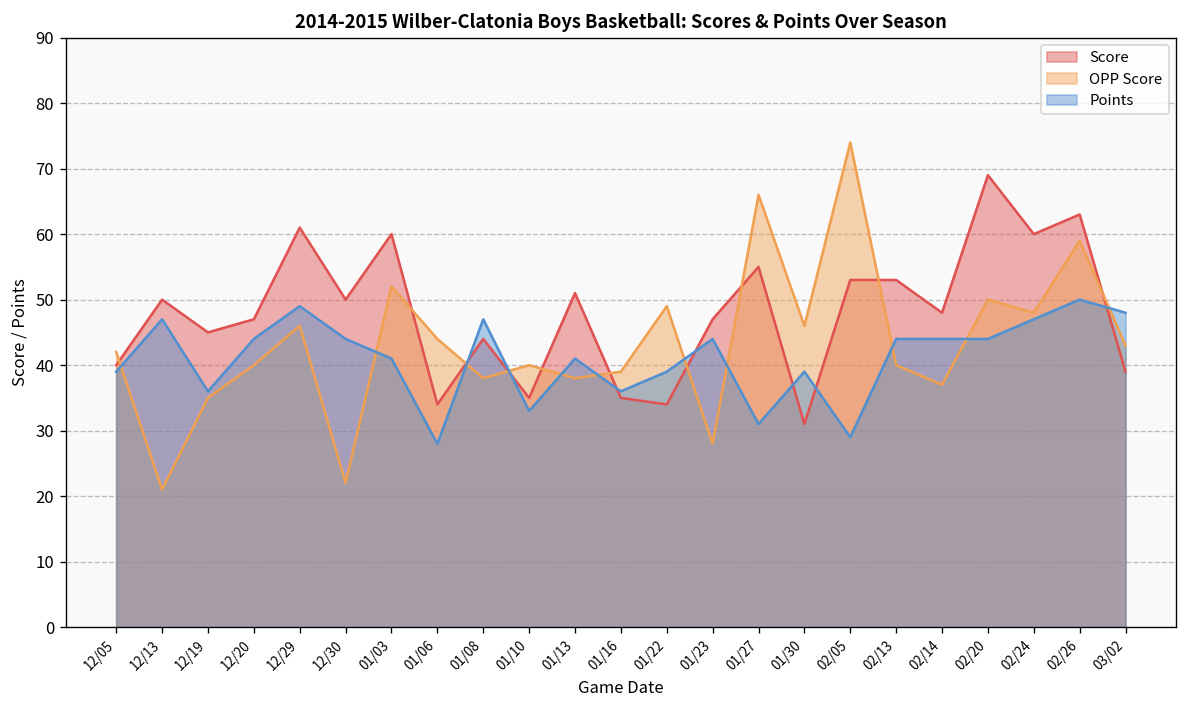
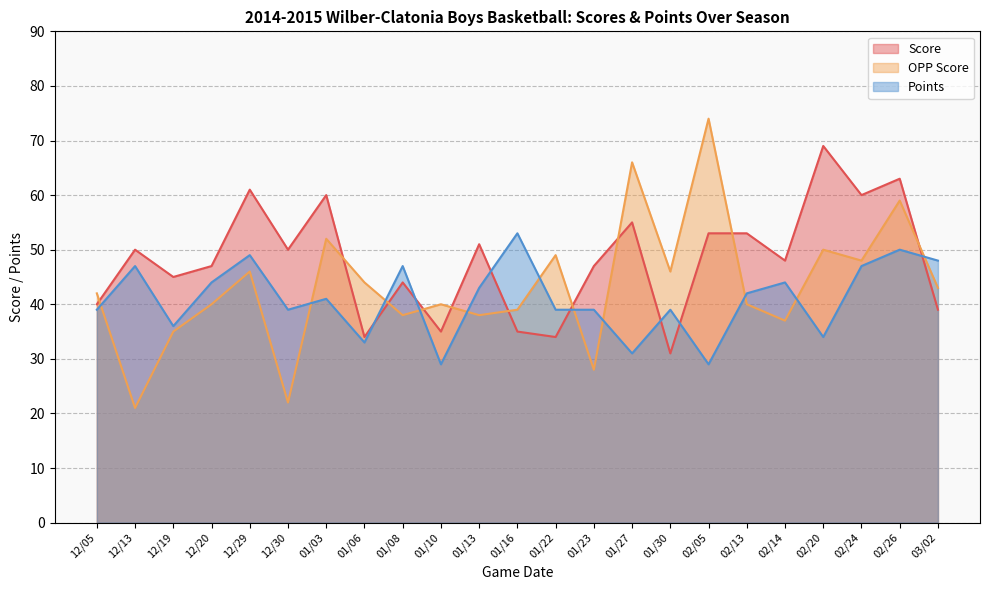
Points, 12/30: 44 -> 39
Points, 01/06: 28 -> 33
Points, 01/10: 33 -> 29
Points, 01/13: 41 -> 43
Points, 01/16: 36 -> 53
Points, 01/23: 44 -> 39
Points, 02/13: 44 -> 42
Points, 02/20: 44 -> 34
